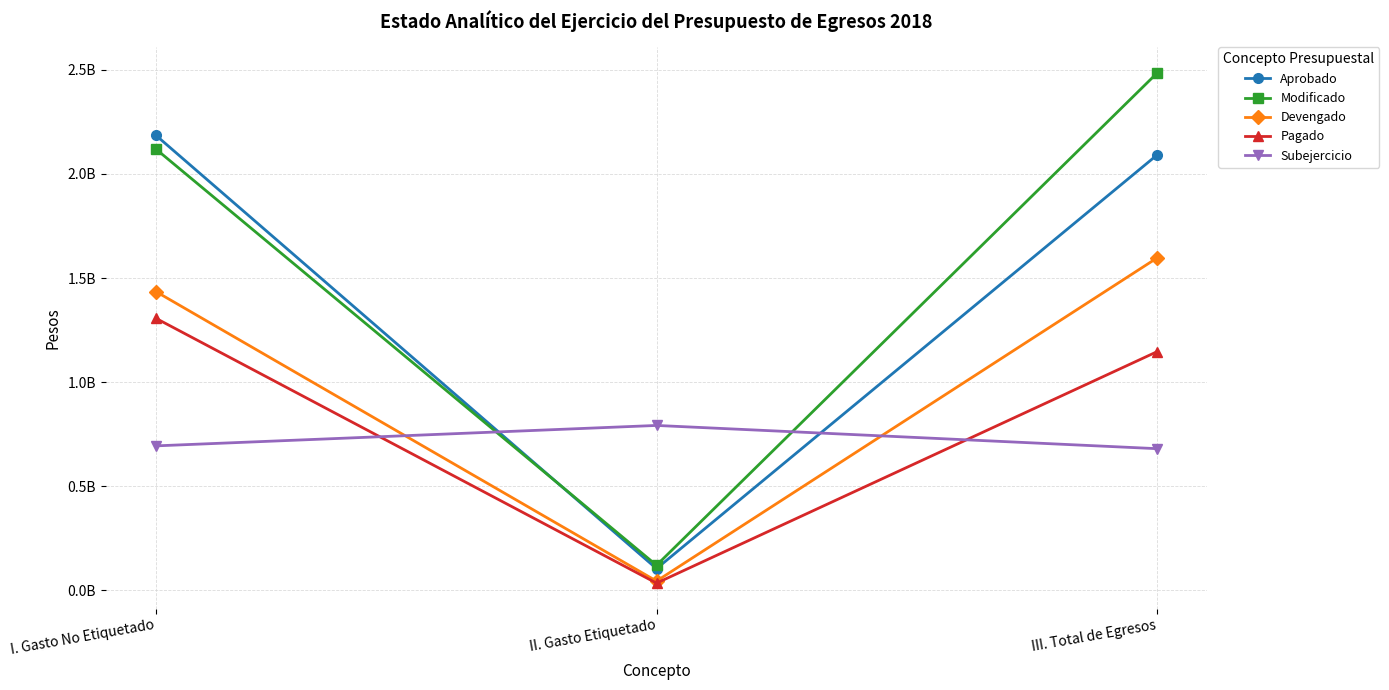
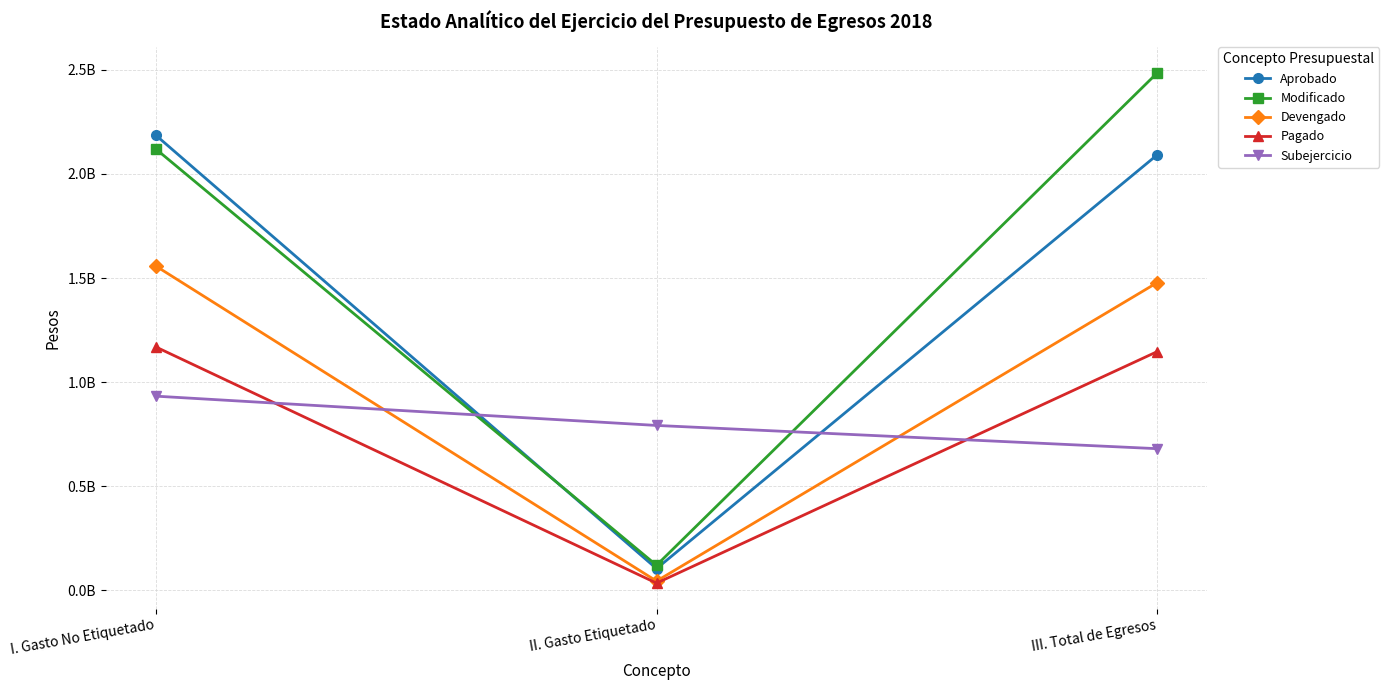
Devengado, I. Gasto No Etiquetado: 1430000000 -> 1560000000
Pagado, I. Gasto No Etiquetado: 1310000000 -> 1170000000
Subejercicio, I. Gasto No Etiquetado: 690000000 -> 930000000
Devengado, III. Total de Egresos: 1600000000 -> 1480000000
